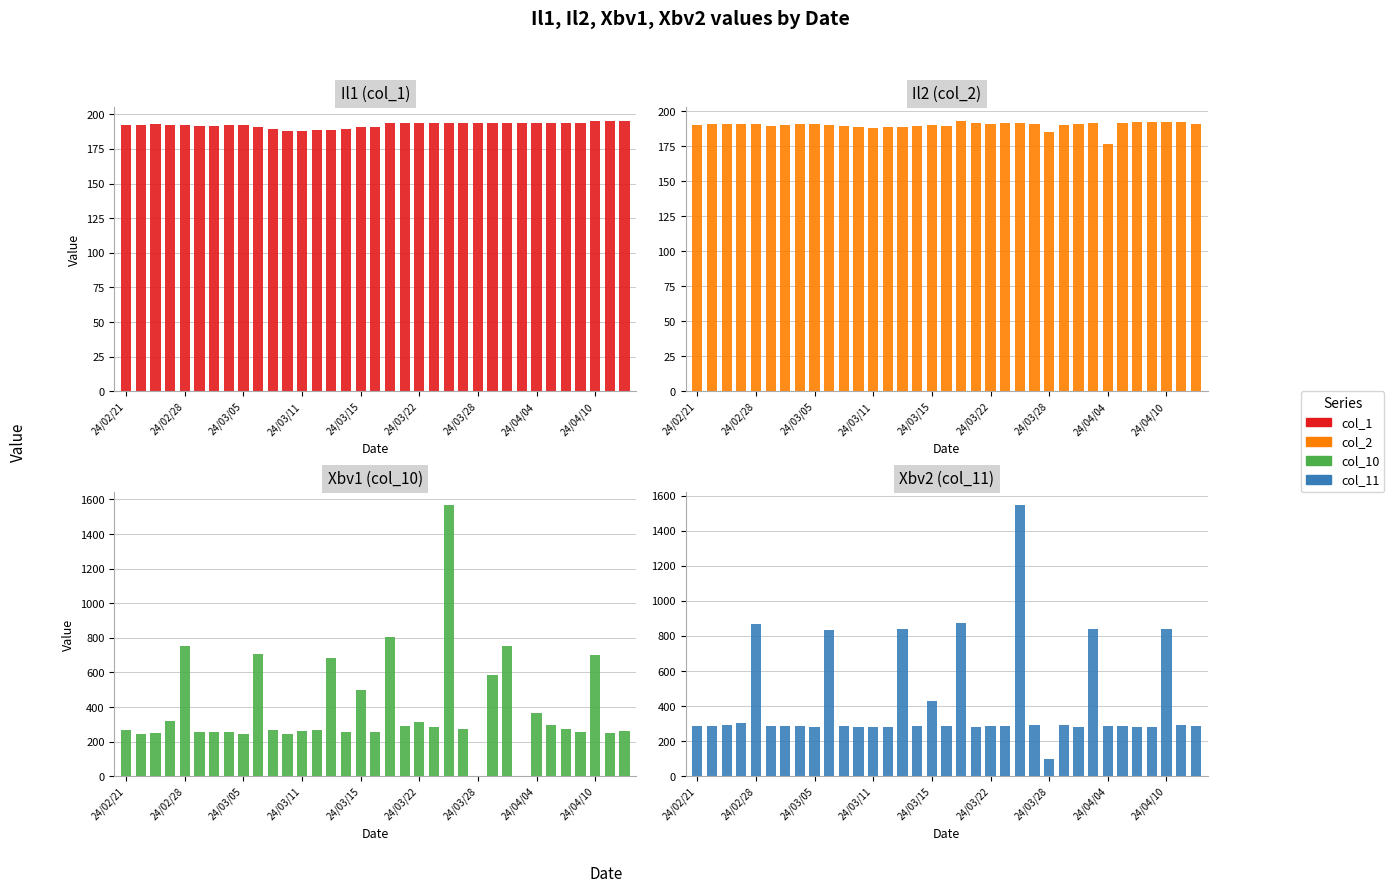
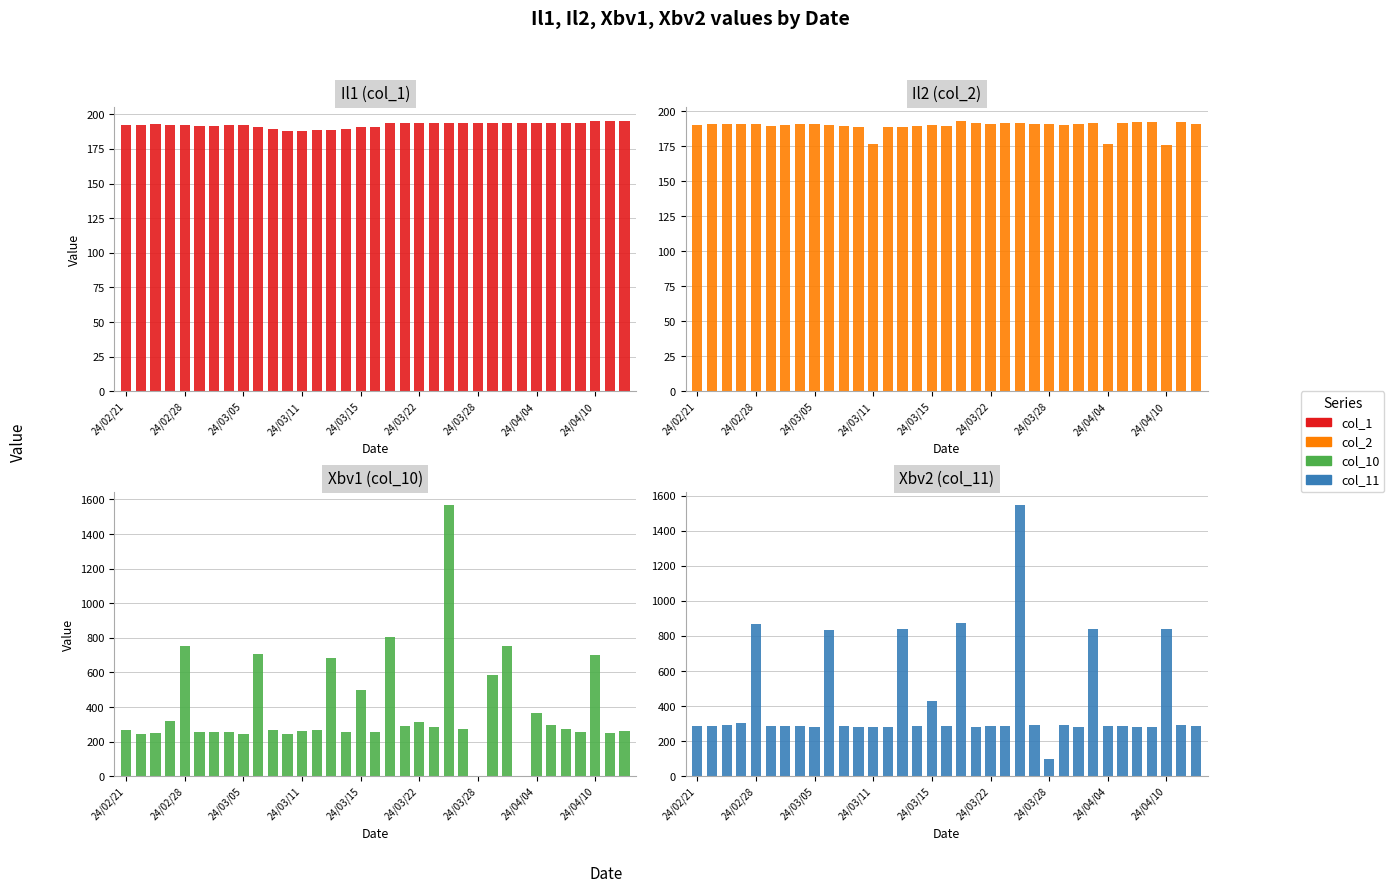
Il2 (col_2), 24/03/11: 188 -> 177
Il2 (col_2), 24/03/28: 185 -> 191
Il2 (col_2), 24/04/10: 192 -> 176
